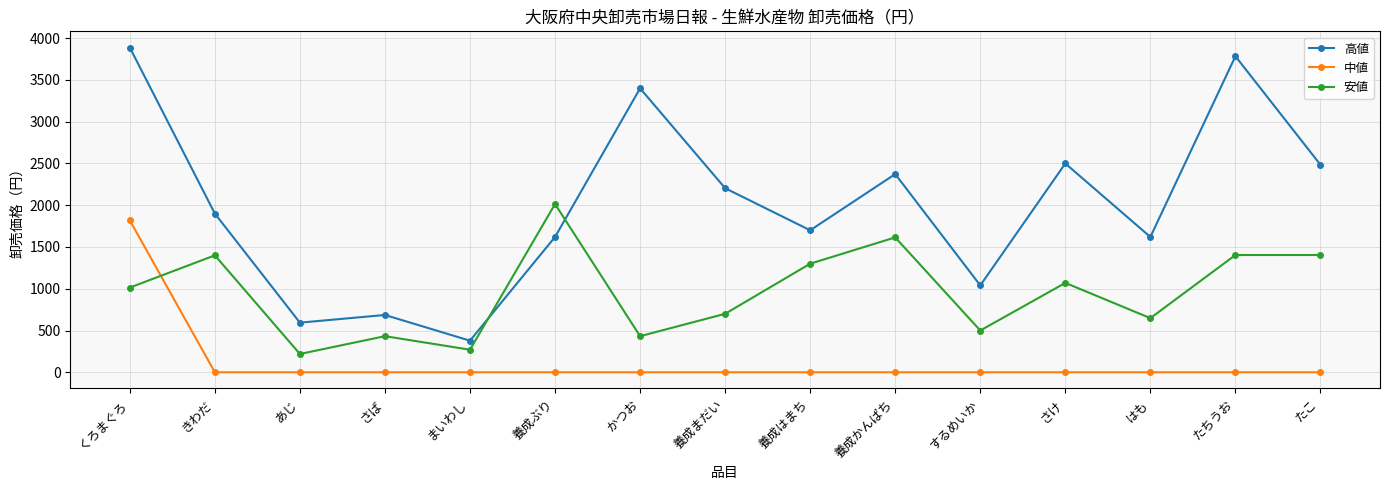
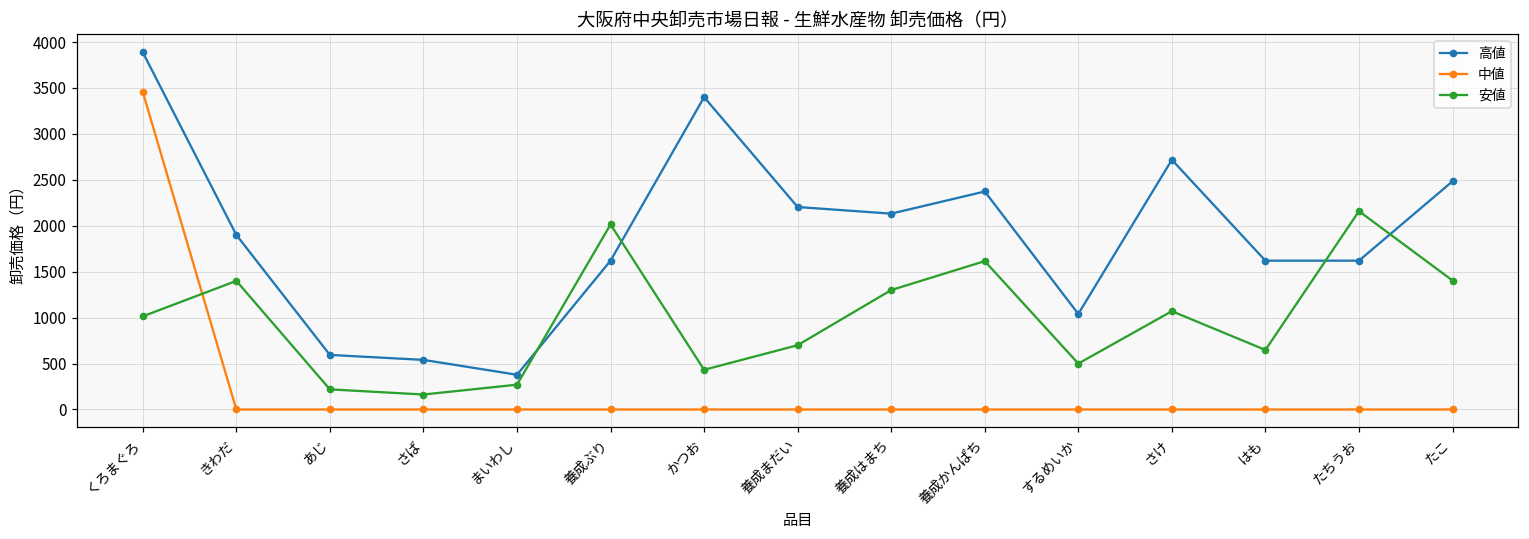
中値, くろまぐろ: 1800 -> 3500
高値, さば: 700 -> 500
安値, さば: 400 -> 200
高値, 養成はまち: 1700 -> 2100
高値, さけ: 2500 -> 2700
高値, たちうお: 3800 -> 1600
安値, たちうお: 1400 -> 2200
